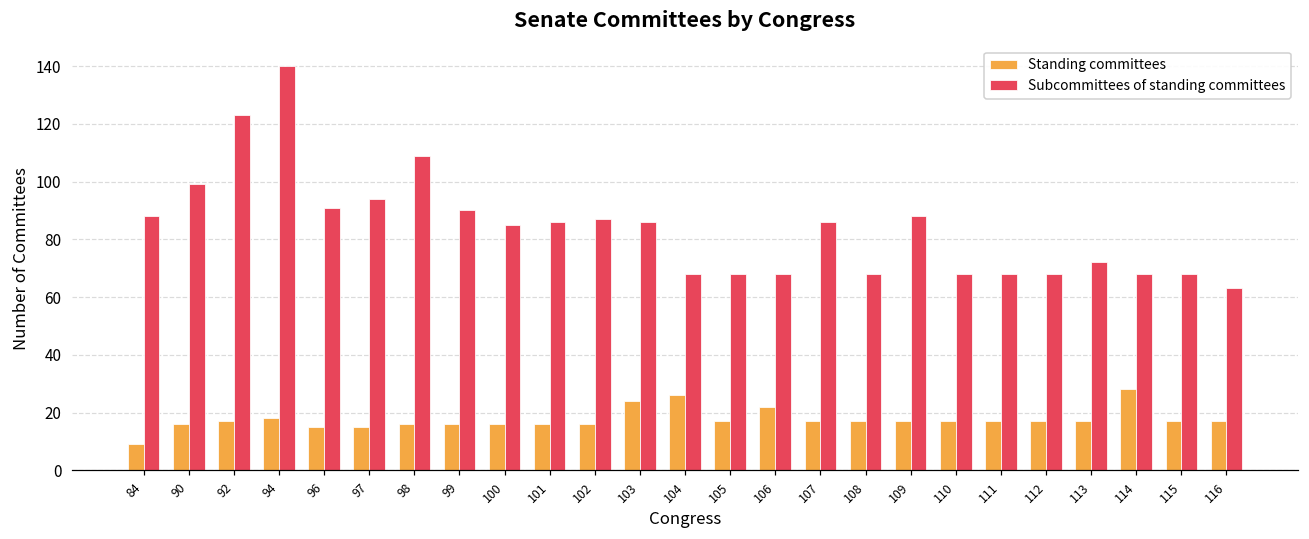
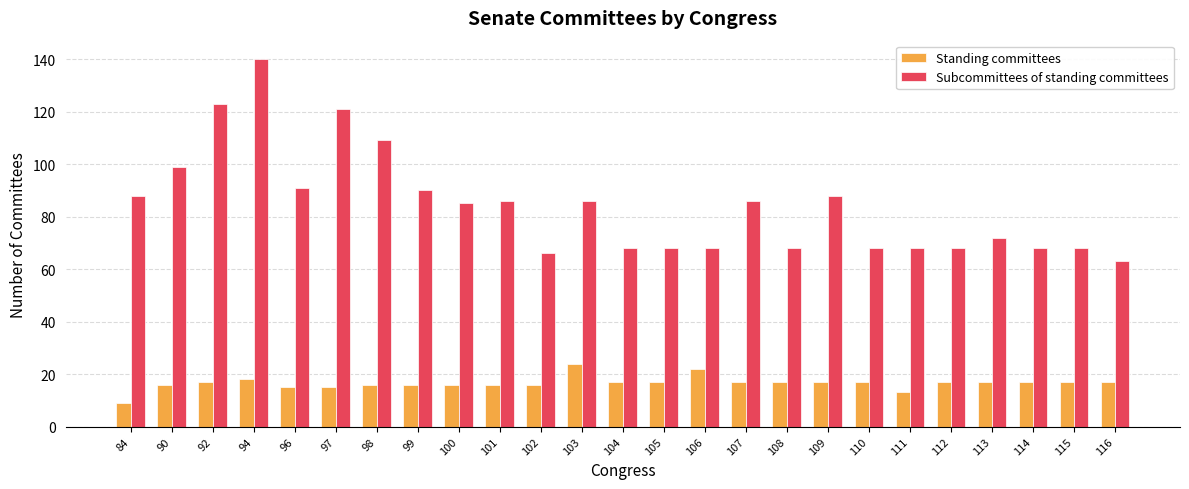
Subcommittees of standing committees, 97: 94 -> 121
Subcommittees of standing committees, 102: 87 -> 66
Standing committees, 104: 26 -> 17
Standing committees, 111: 17 -> 13
Standing committees, 114: 28 -> 17
